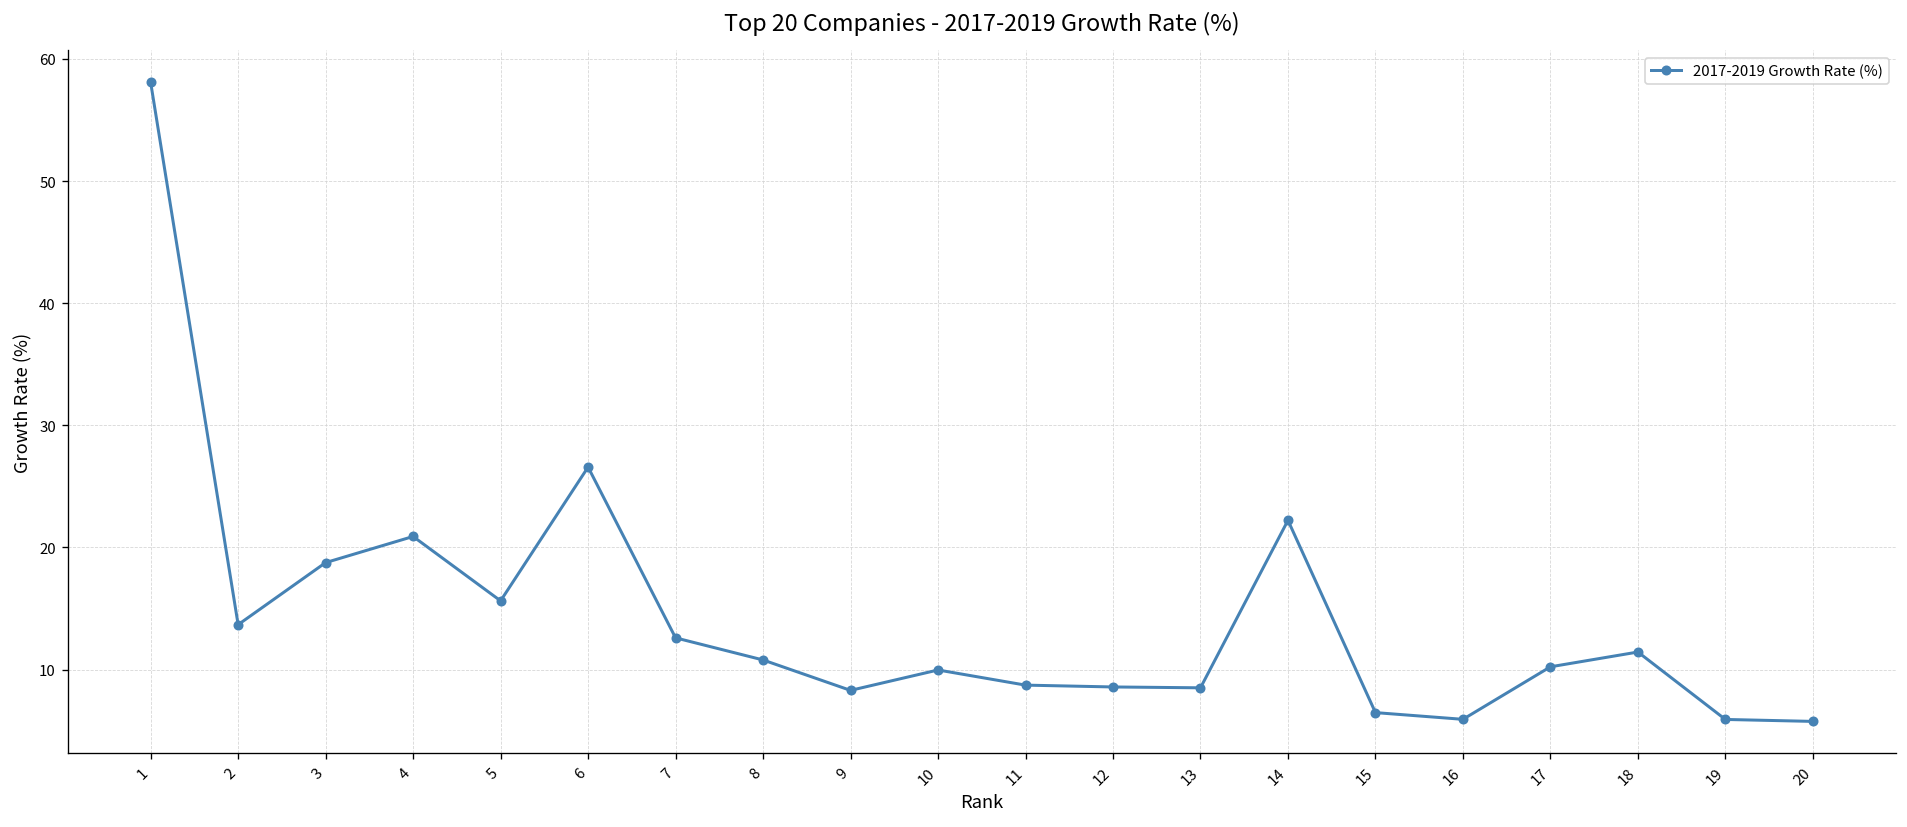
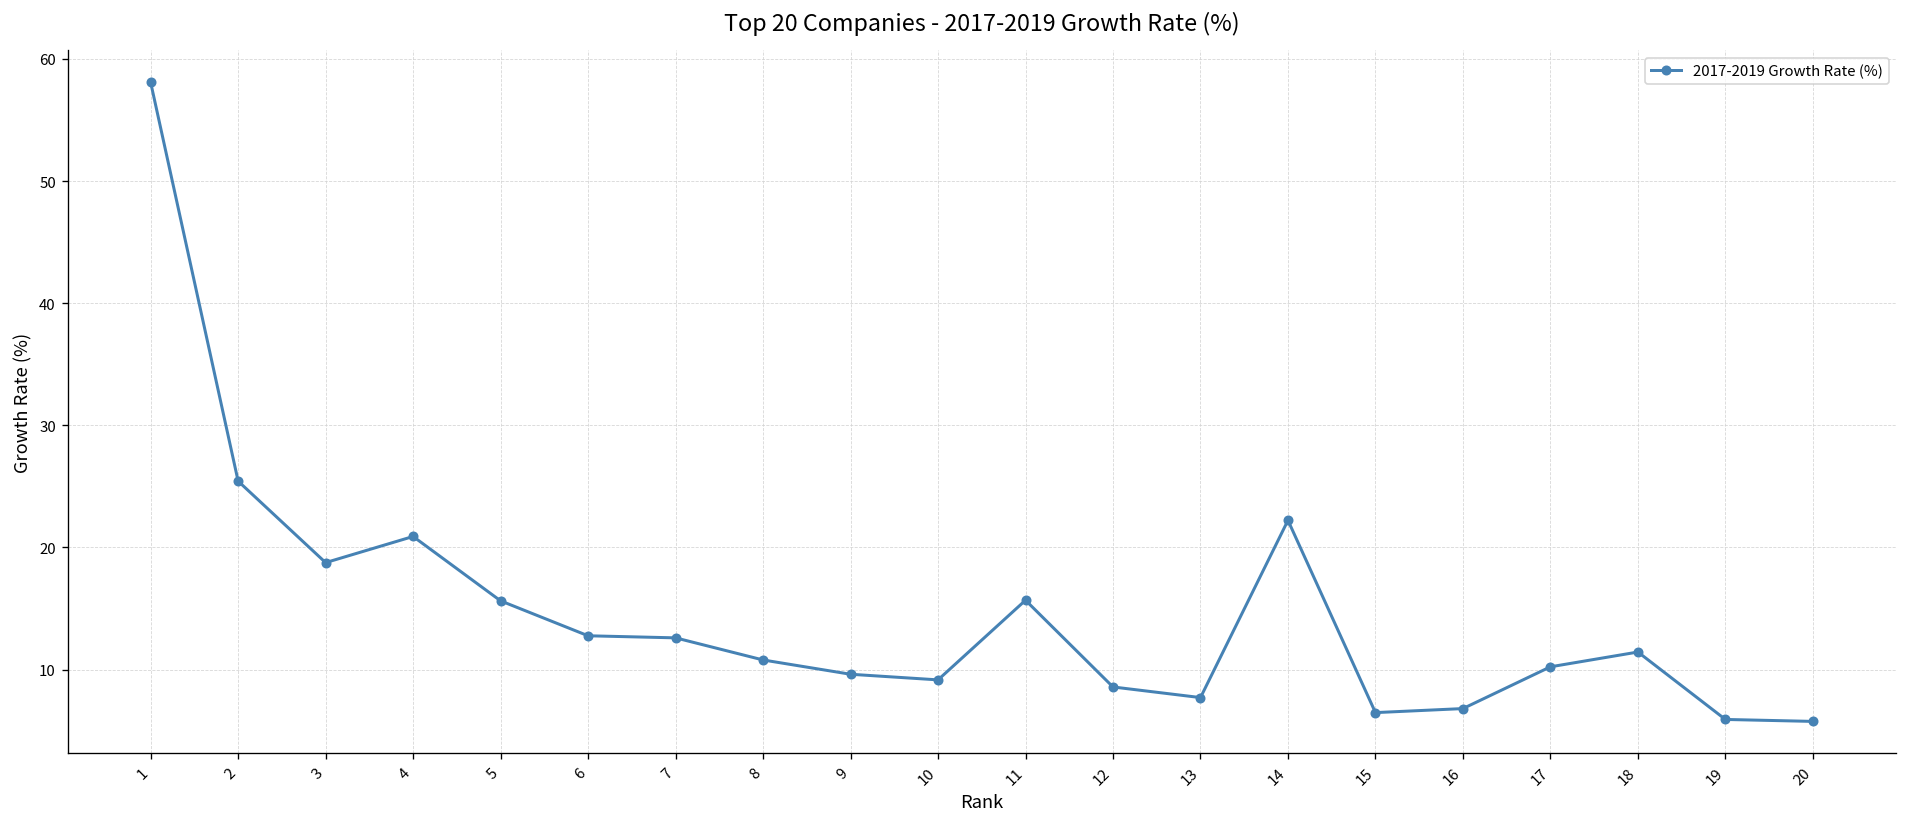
2: 13.7 -> 25.4
6: 26.6 -> 12.8
9: 8.3 -> 9.6
10: 10.0 -> 9.2
11: 8.7 -> 15.7
13: 8.5 -> 7.7
16: 5.9 -> 6.8
